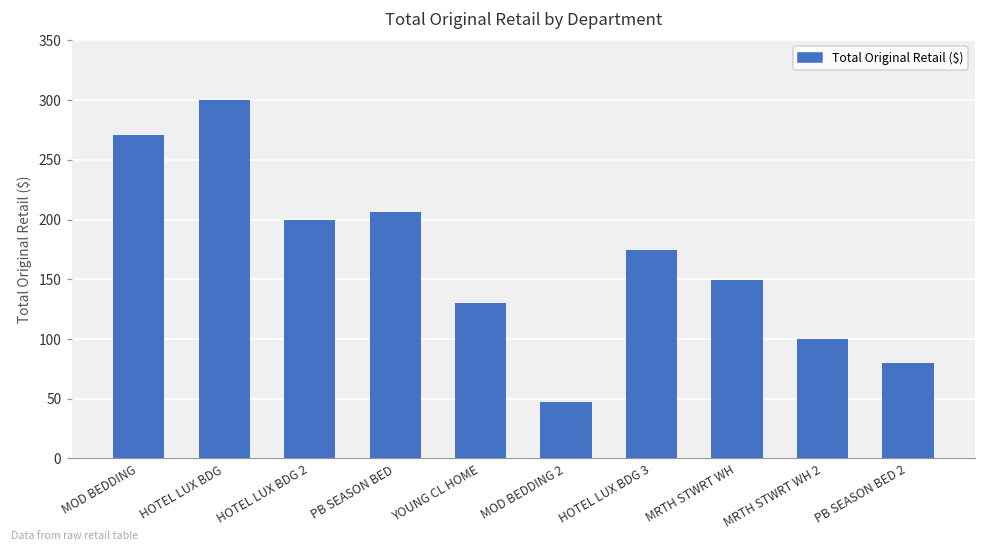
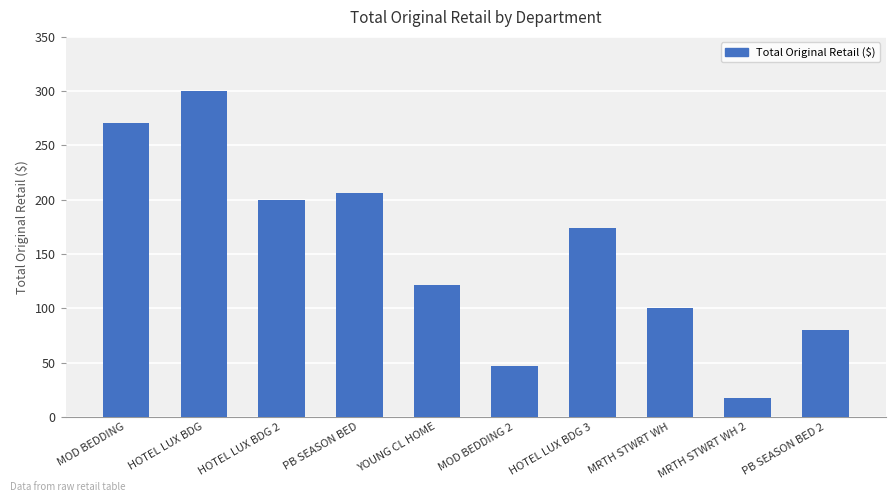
YOUNG CL HOME: 130 -> 122
MRTH STWRT WH: 149 -> 100
MRTH STWRT WH 2: 100 -> 17
